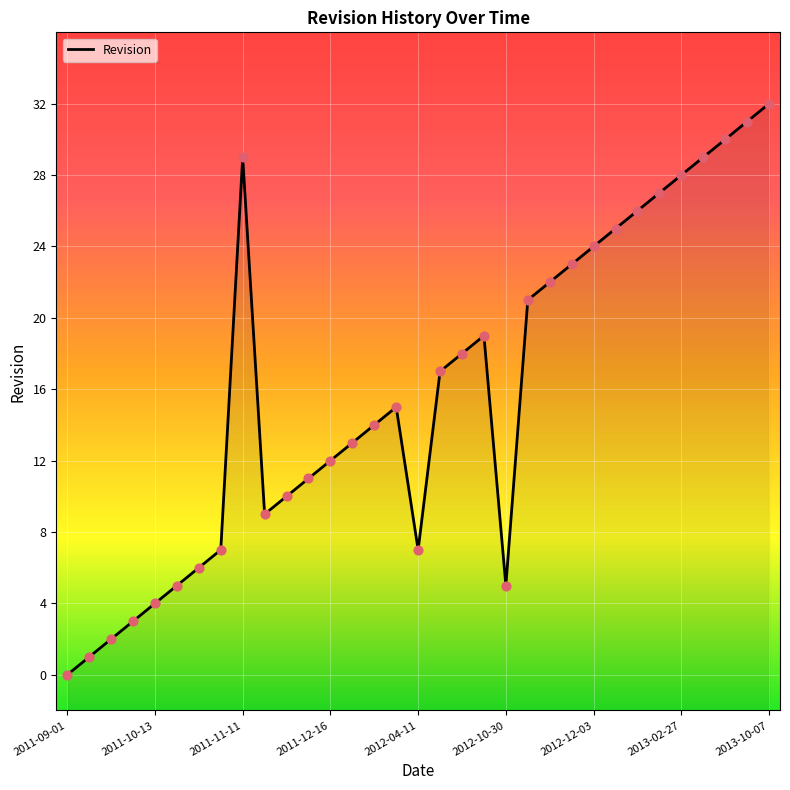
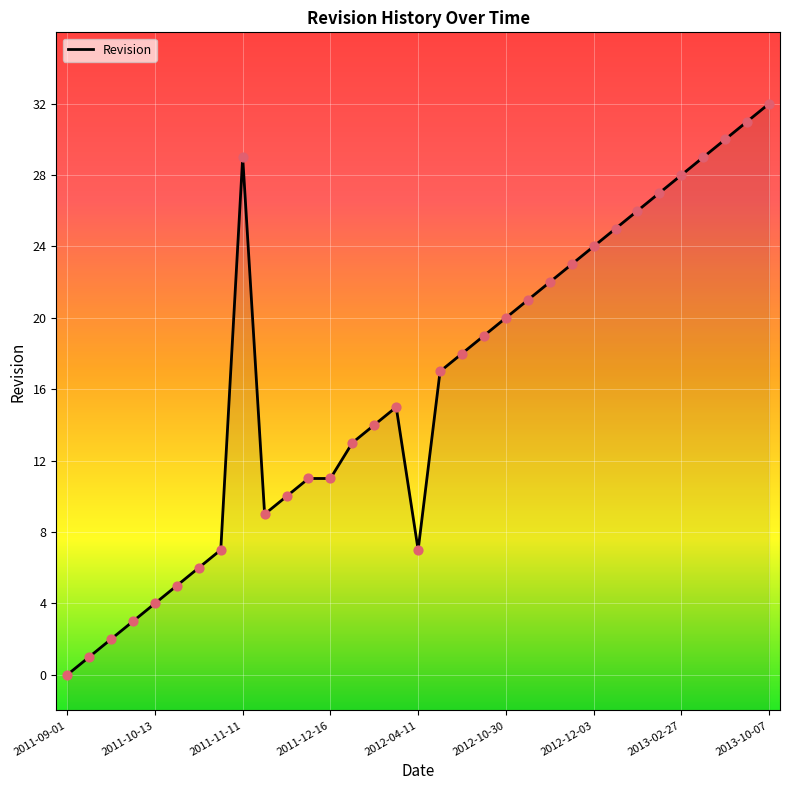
2011-12-16: 12 -> 11
2012-10-30: 5 -> 20
